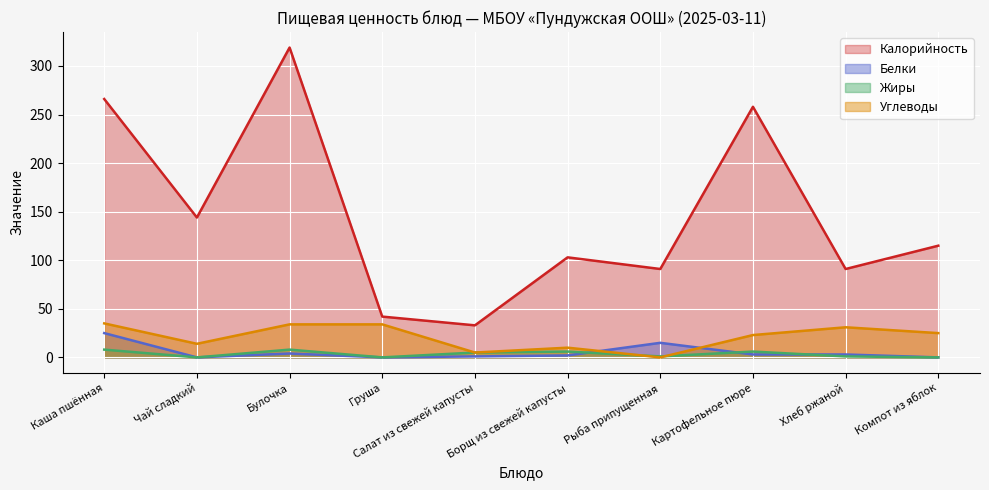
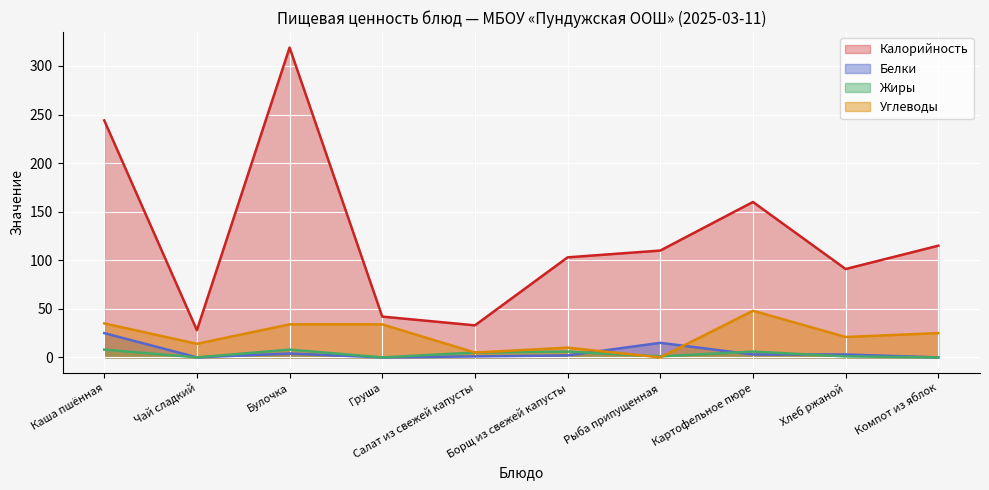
Калорийность, Каша пшённая: 270 -> 240
Калорийность, Чай сладкий: 140 -> 30
Калорийность, Рыба припущенная: 90 -> 110
Калорийность, Картофельное пюре: 260 -> 160
Углеводы, Картофельное пюре: 20 -> 50
Углеводы, Хлеб ржаной: 30 -> 20
